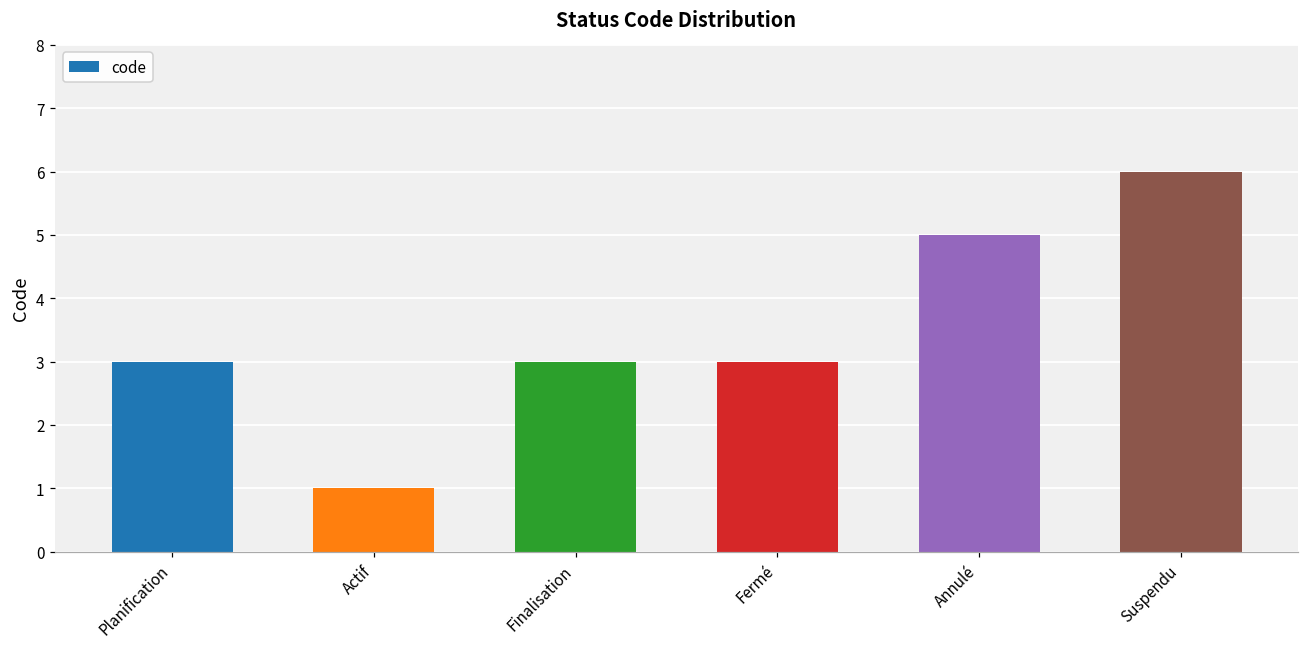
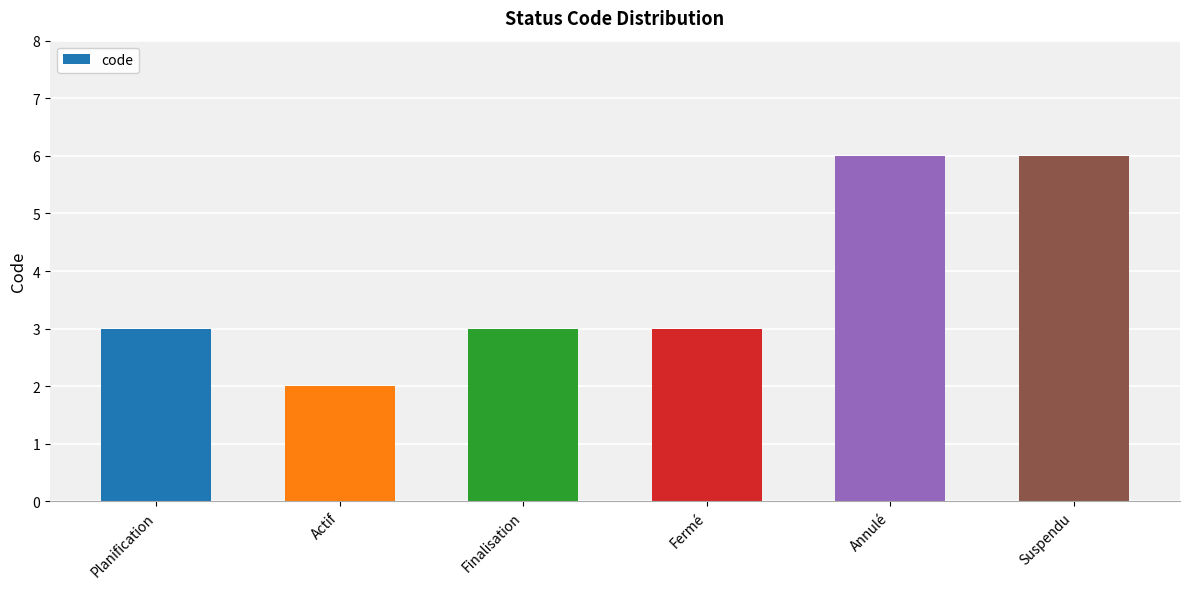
Actif: 1 -> 2
Annulé: 5 -> 6
